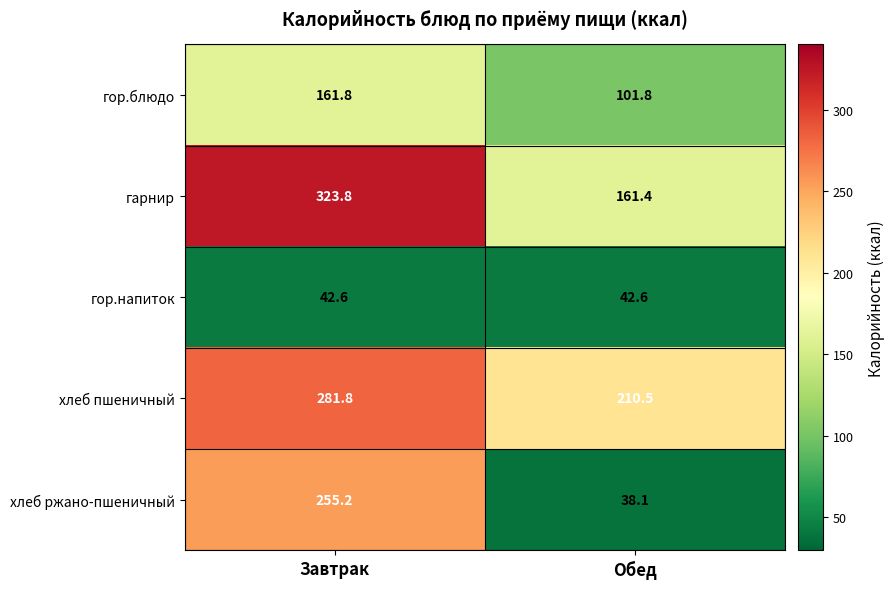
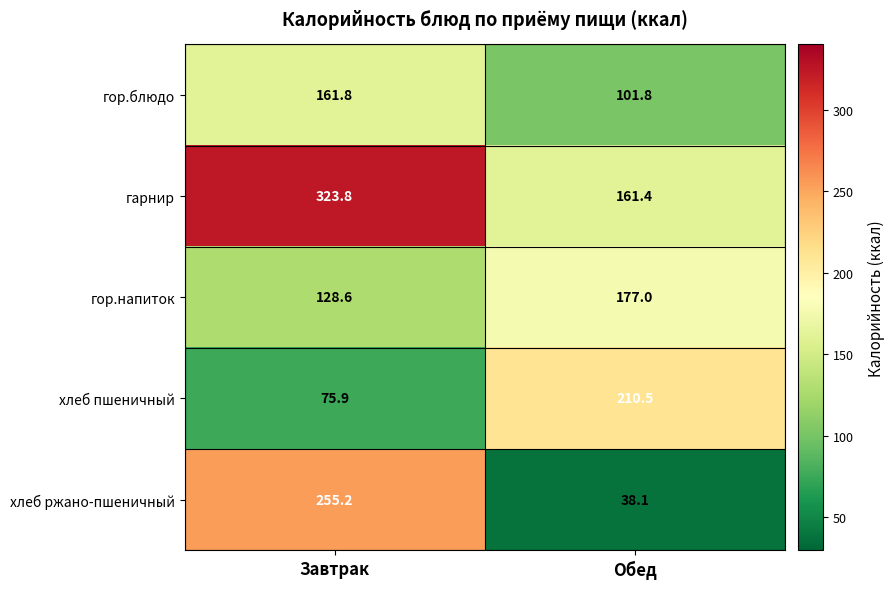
гор.напиток, Завтрак: 42.6 -> 128.6
гор.напиток, Обед: 42.6 -> 177.0
хлеб пшеничный, Завтрак: 281.8 -> 75.9
